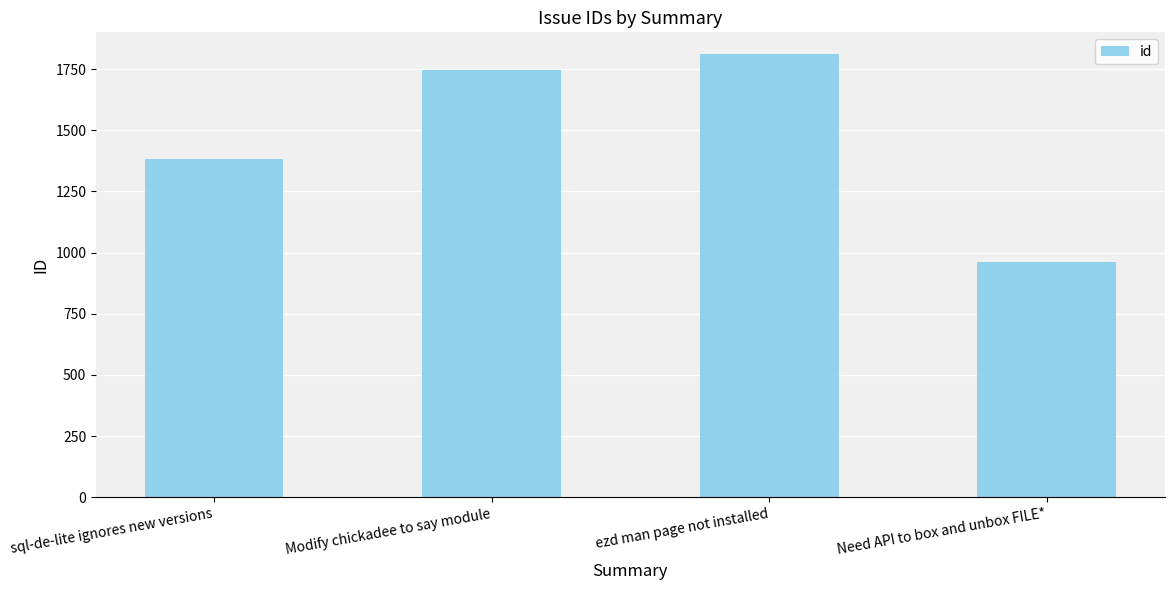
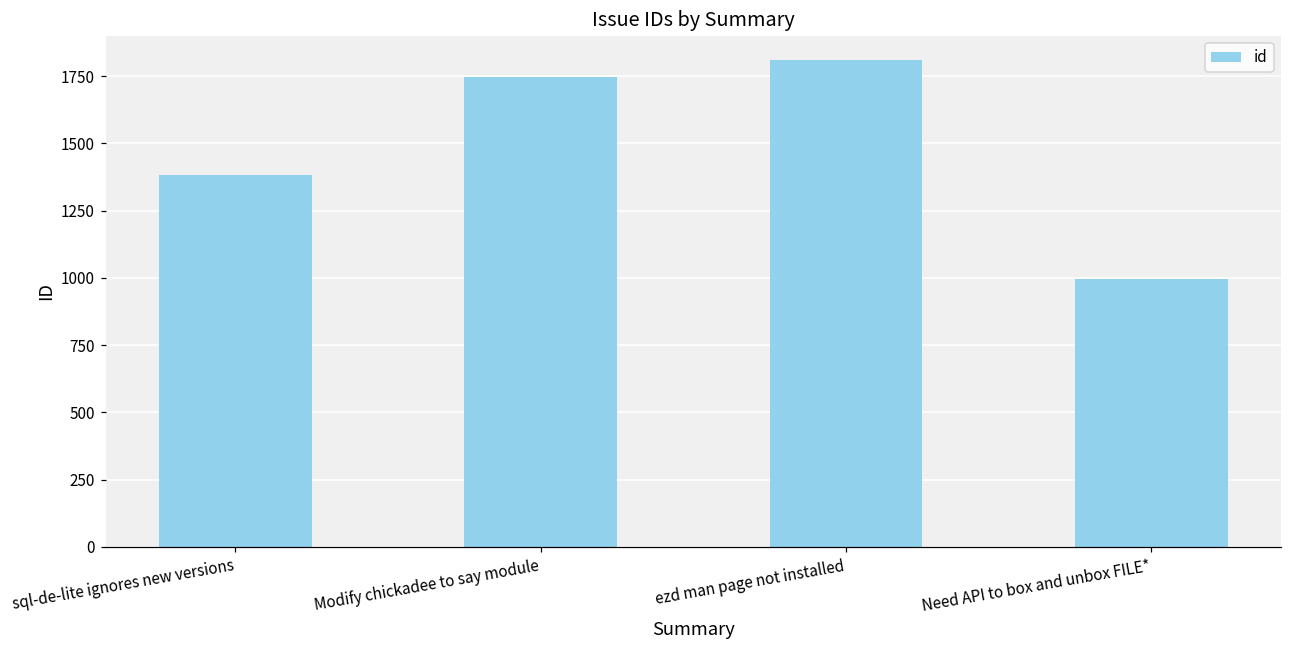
Need API to box and unbox FILE*: 960 -> 1000
